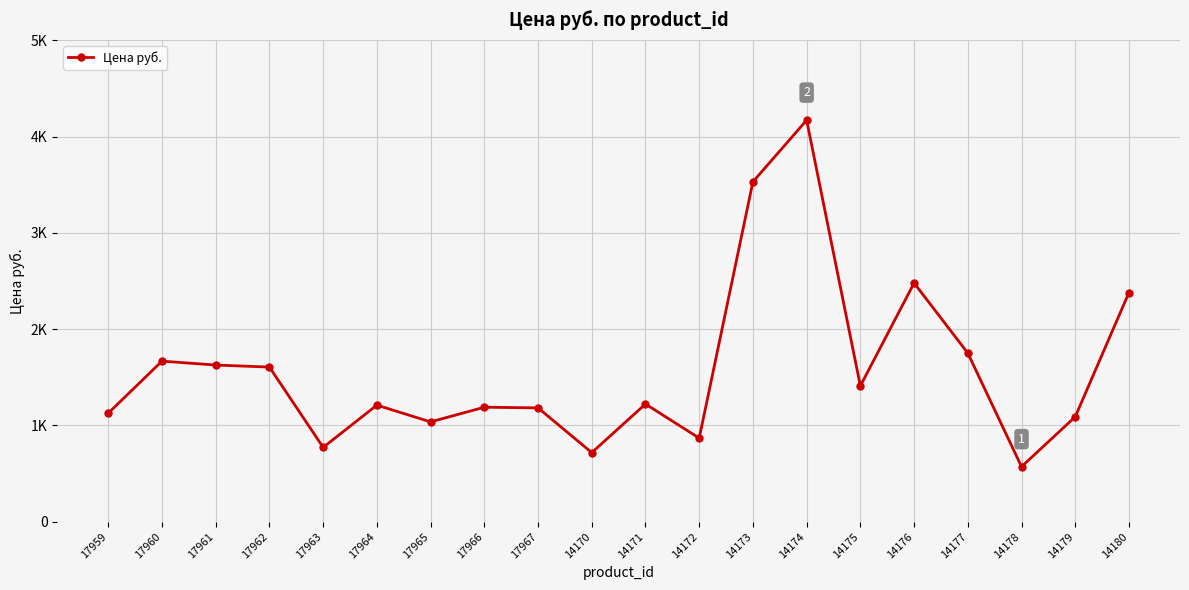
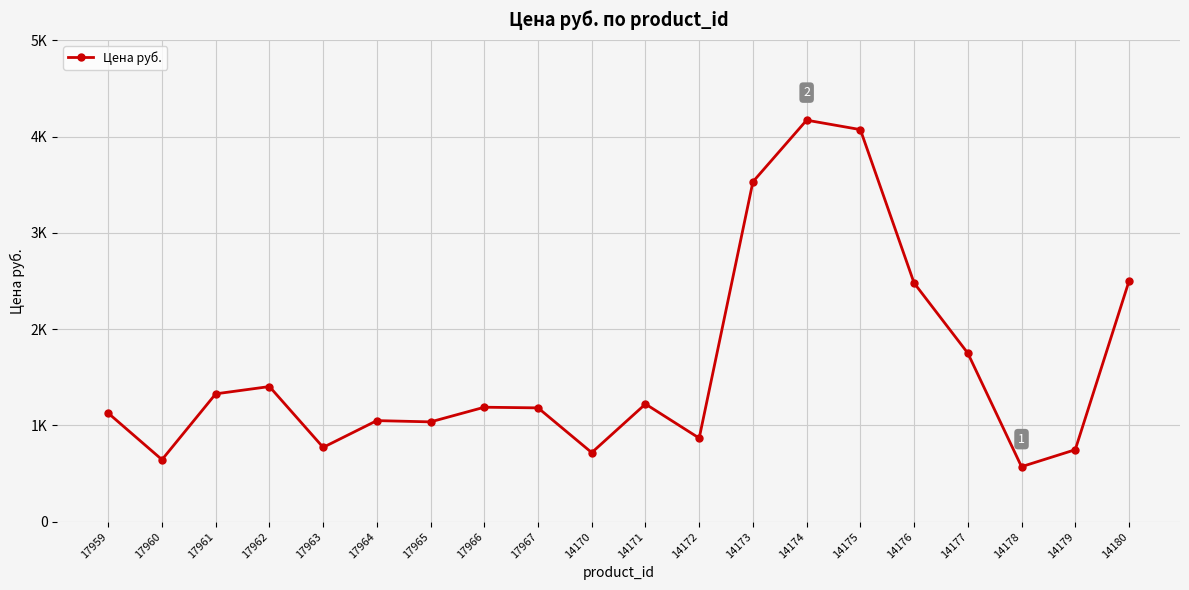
17960: 1700 -> 600
17961: 1600 -> 1300
17962: 1600 -> 1400
17964: 1200 -> 1100
14175: 1400 -> 4100
14179: 1100 -> 700
14180: 2400 -> 2500
